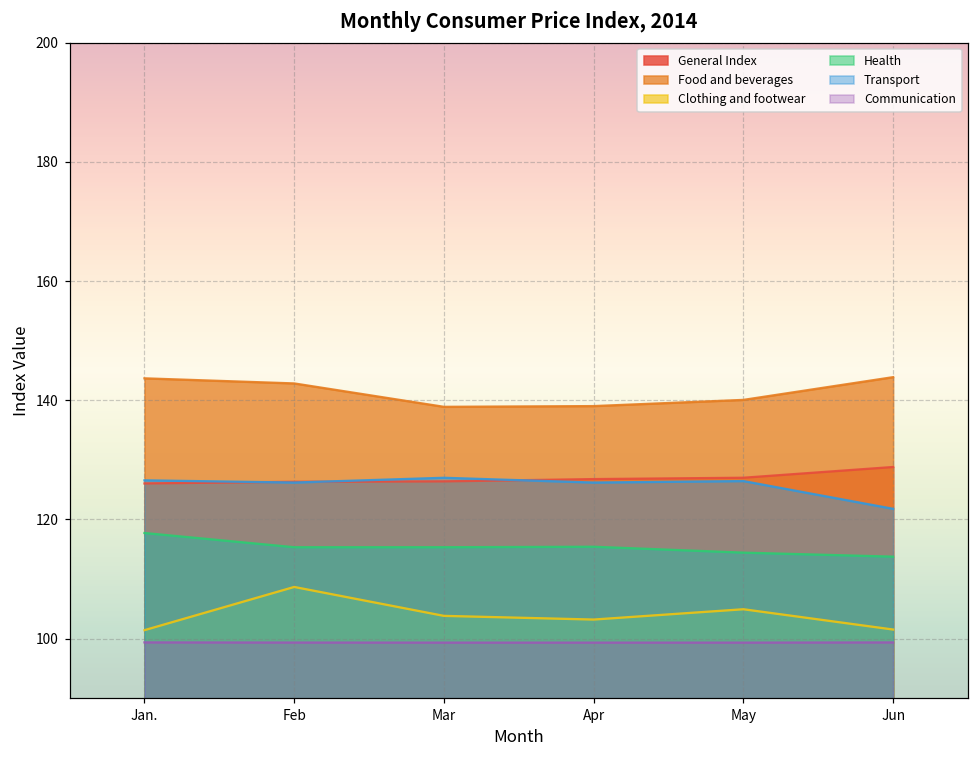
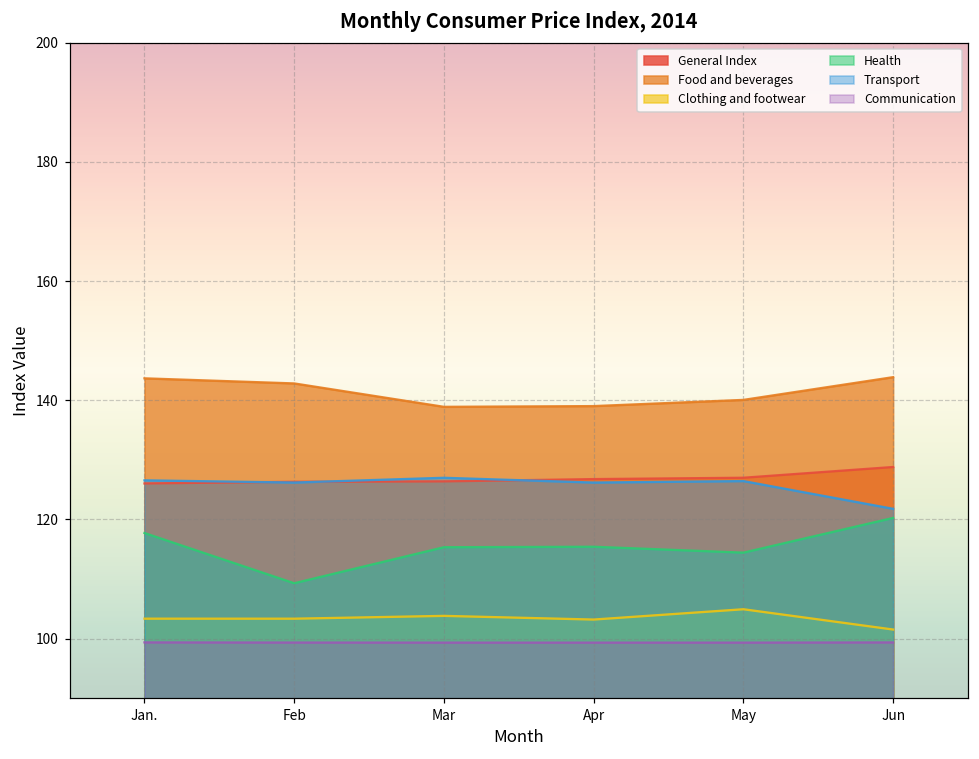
Clothing and footwear, Jan.: 101 -> 103
Clothing and footwear, Feb: 109 -> 103
Health, Feb: 115 -> 109
Health, Jun: 114 -> 120
